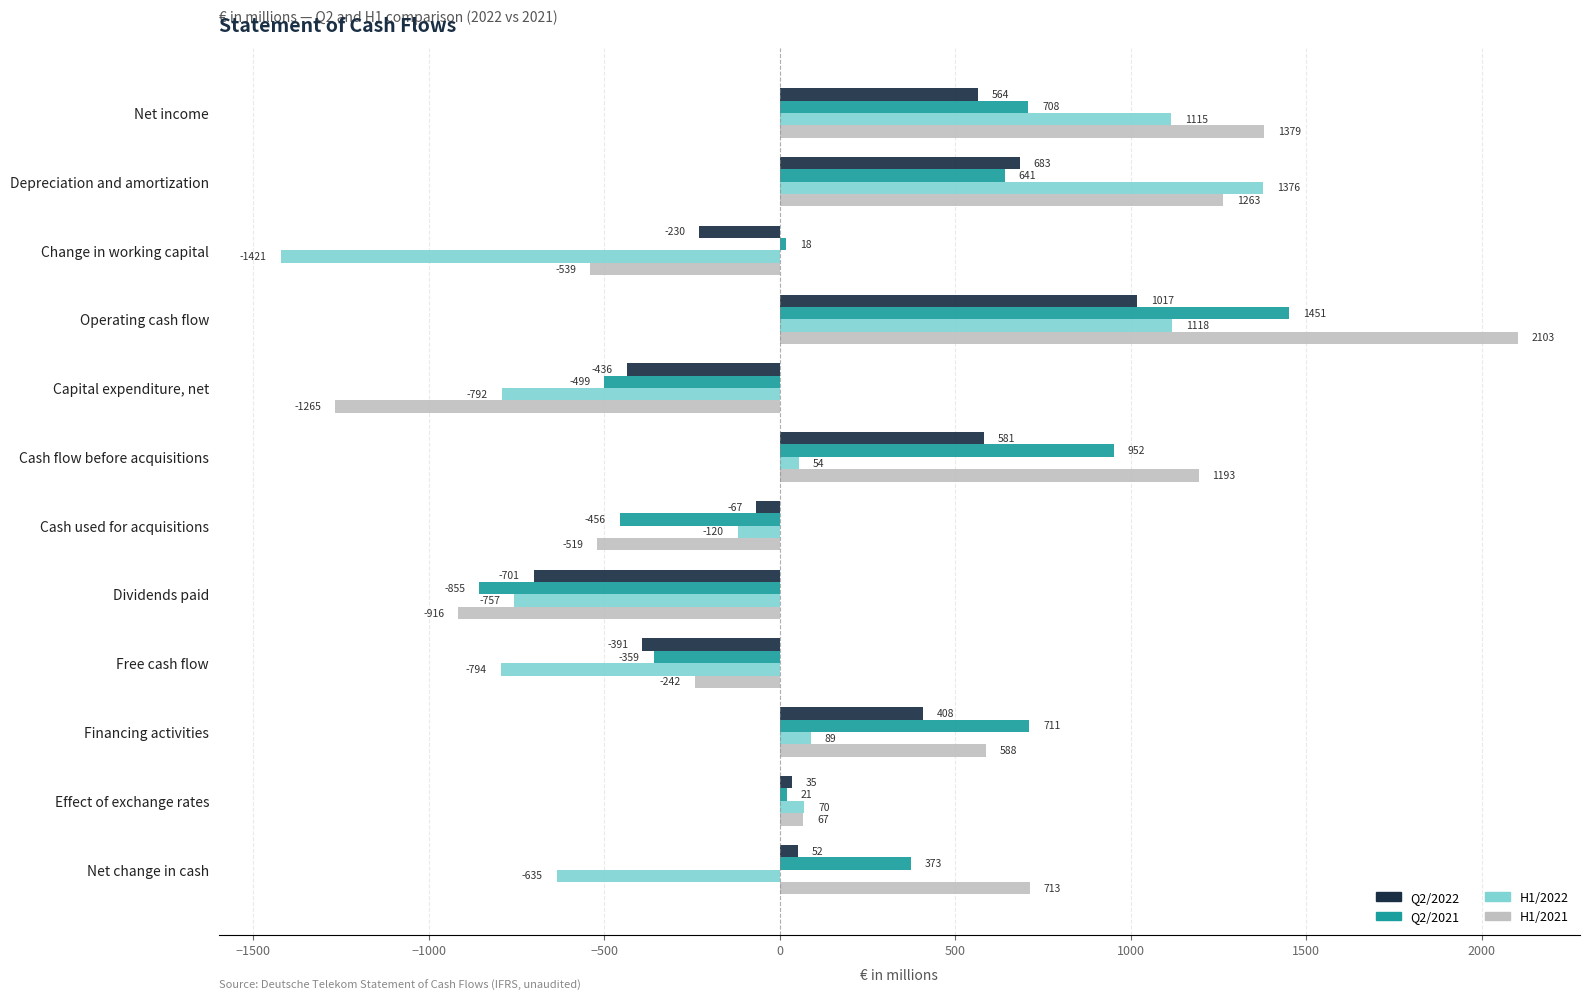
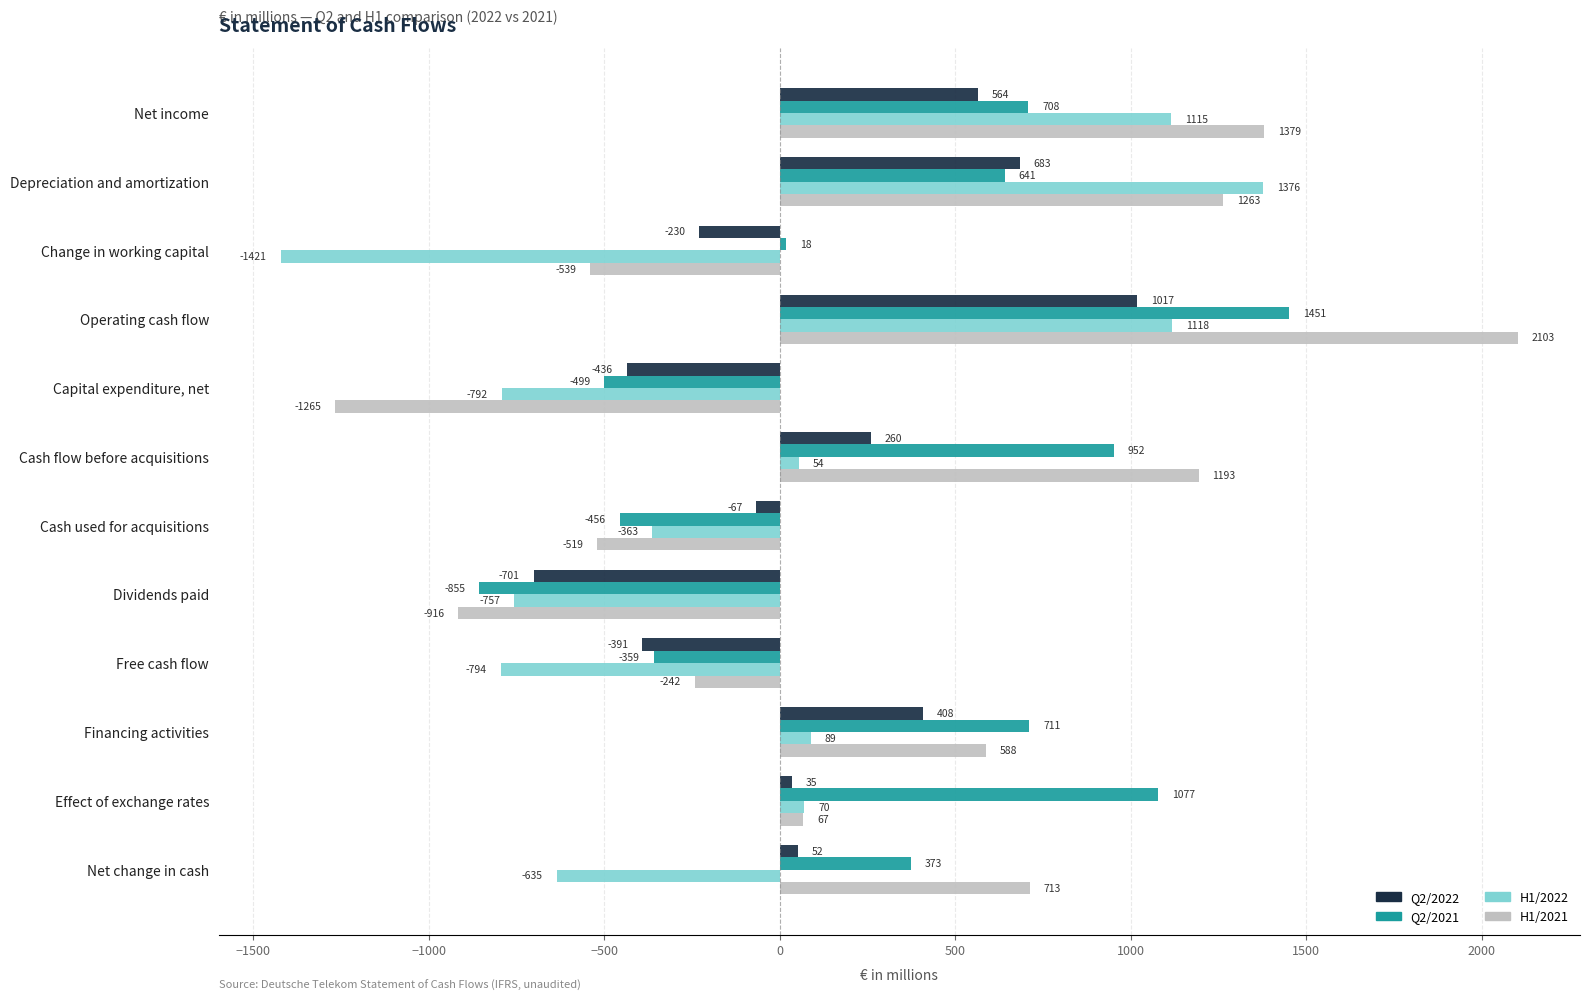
Q2/2022, Cash flow before acquisitions: 581 -> 260
H1/2022, Cash used for acquisitions: -120 -> -363
Q2/2021, Effect of exchange rates: 21 -> 1077
